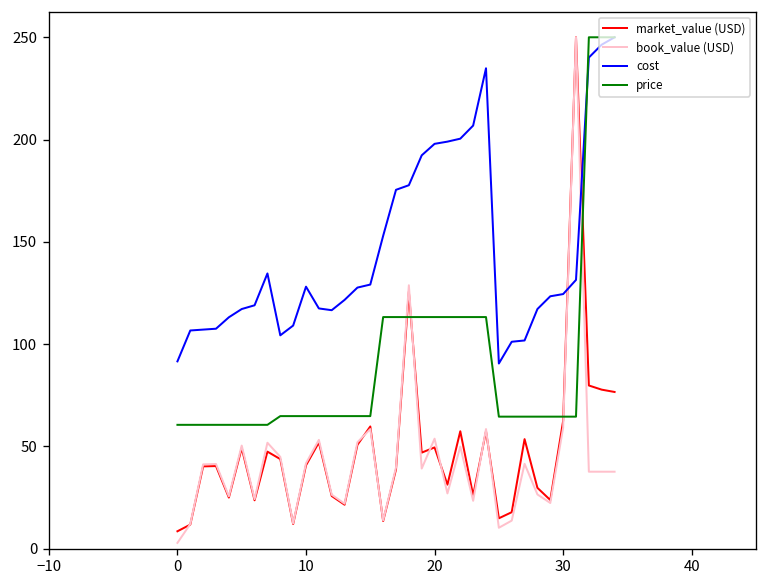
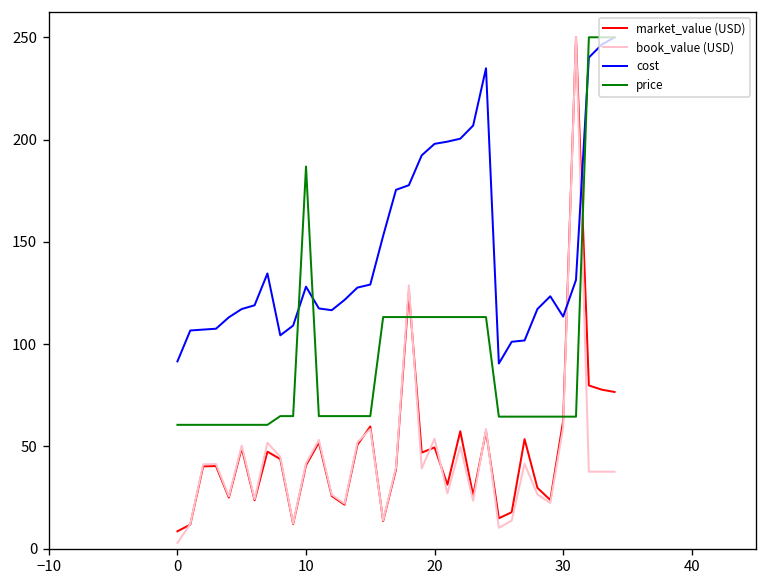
price, 10: 65 -> 187
cost, 30: 124 -> 113
